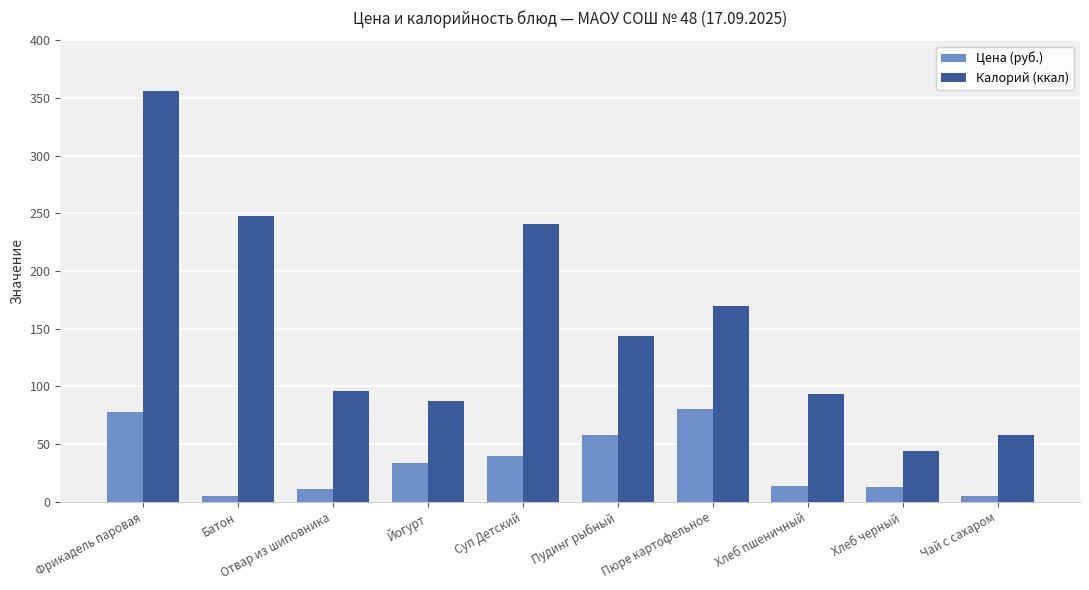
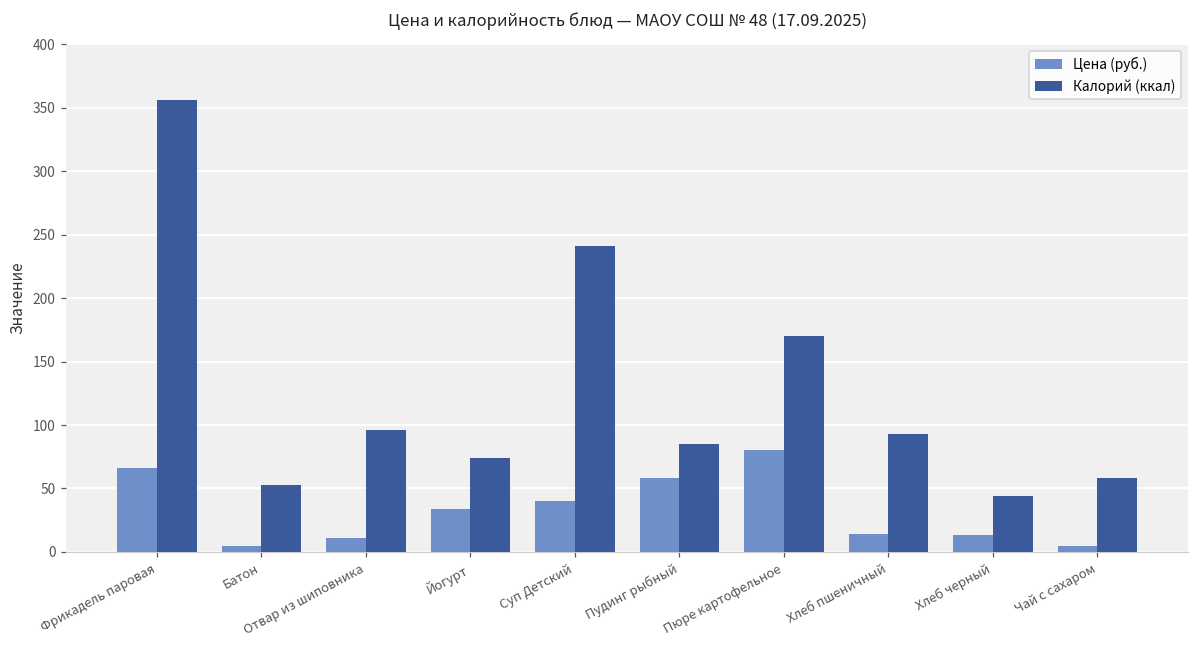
Цена (руб.), Фрикадель паровая: 78 -> 66
Калорий (ккал), Батон: 248 -> 53
Калорий (ккал), Йогурт: 87 -> 74
Калорий (ккал), Пудинг рыбный: 144 -> 85
